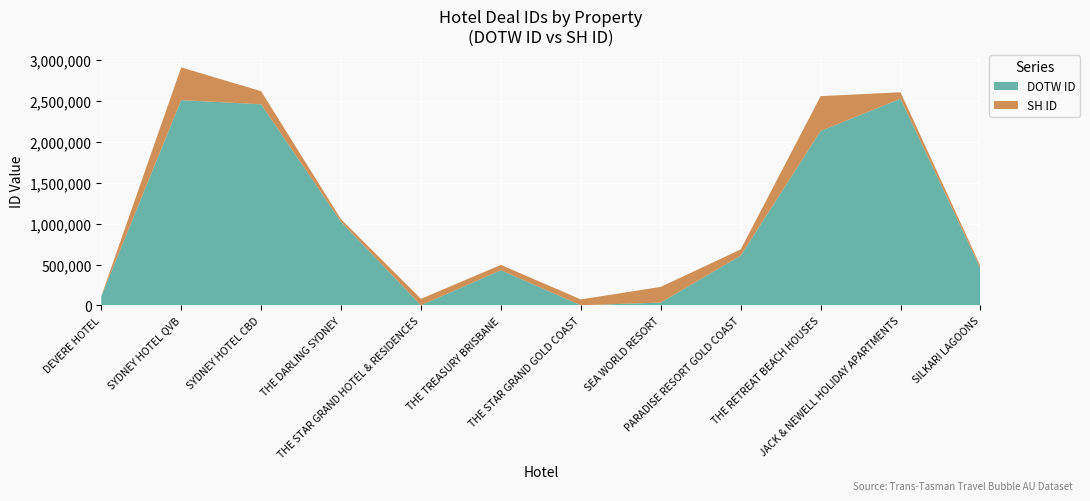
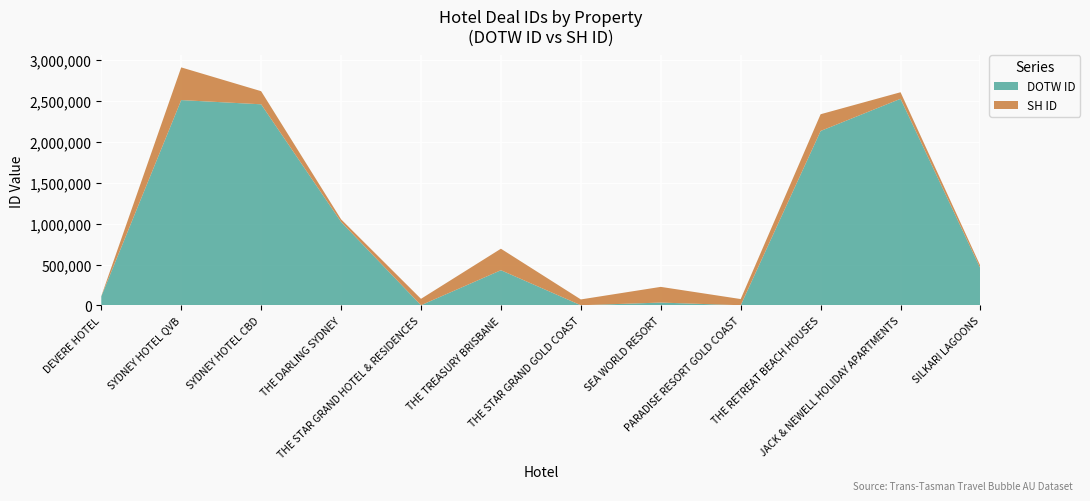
SH ID, THE TREASURY BRISBANE: 100,000 -> 300,000
DOTW ID, PARADISE RESORT GOLD COAST: 600,000 -> 0
SH ID, THE RETREAT BEACH HOUSES: 400,000 -> 200,000
